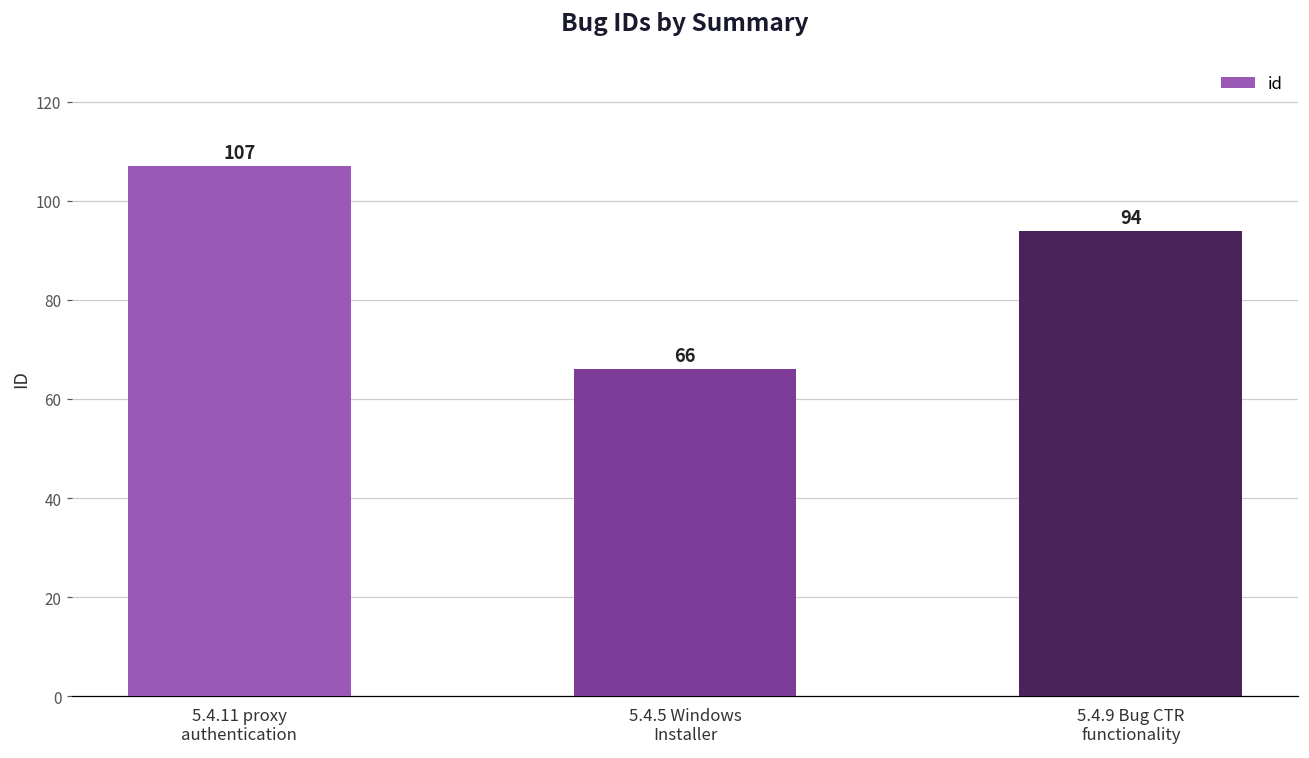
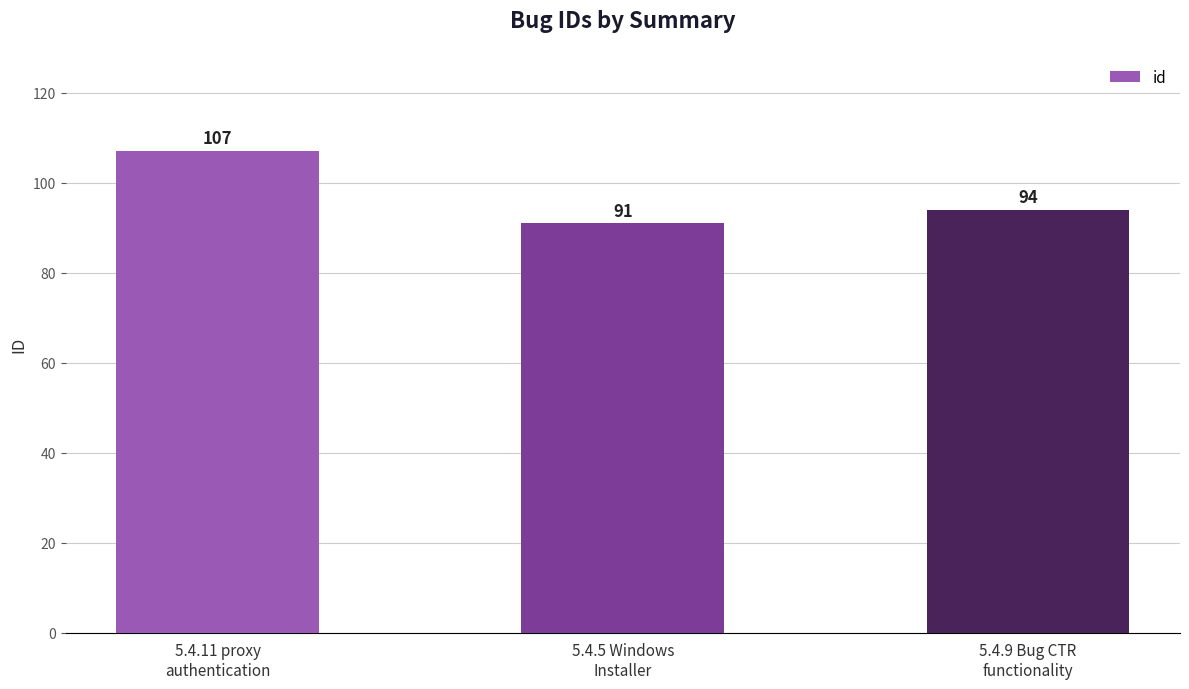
5.4.5 Windows Installer: 66 -> 91
